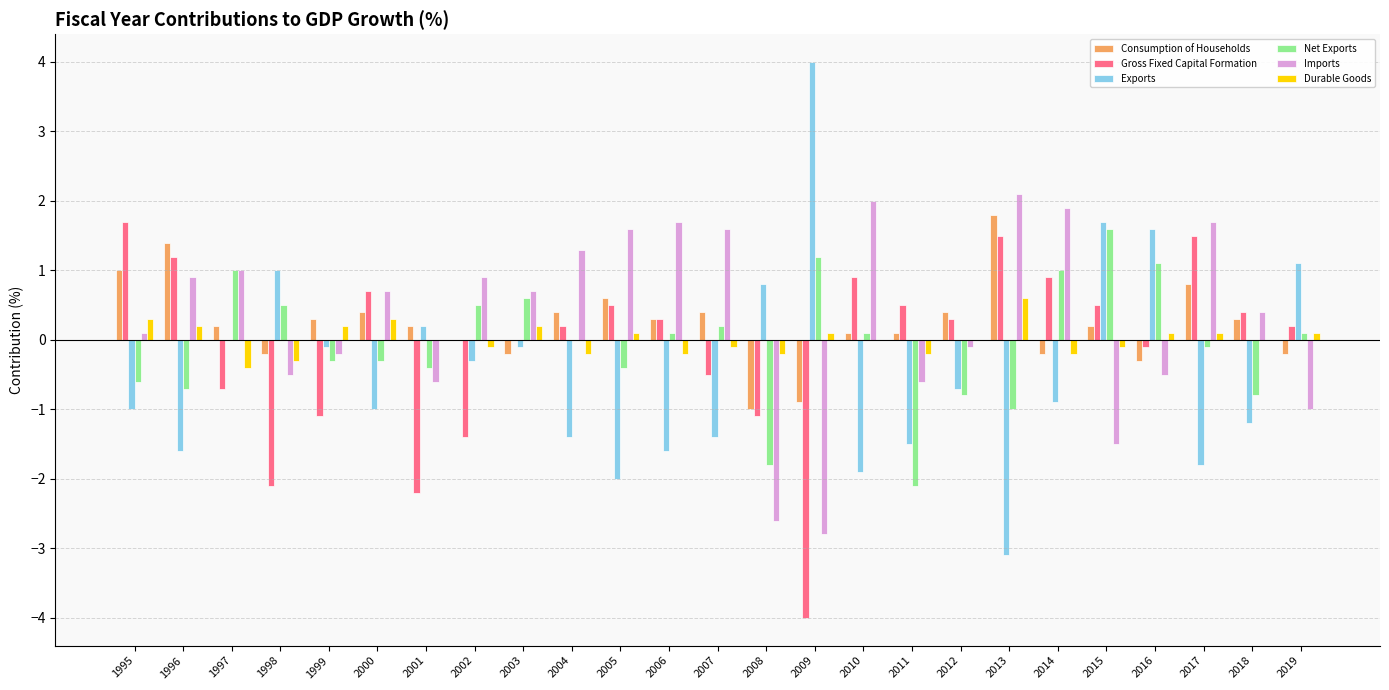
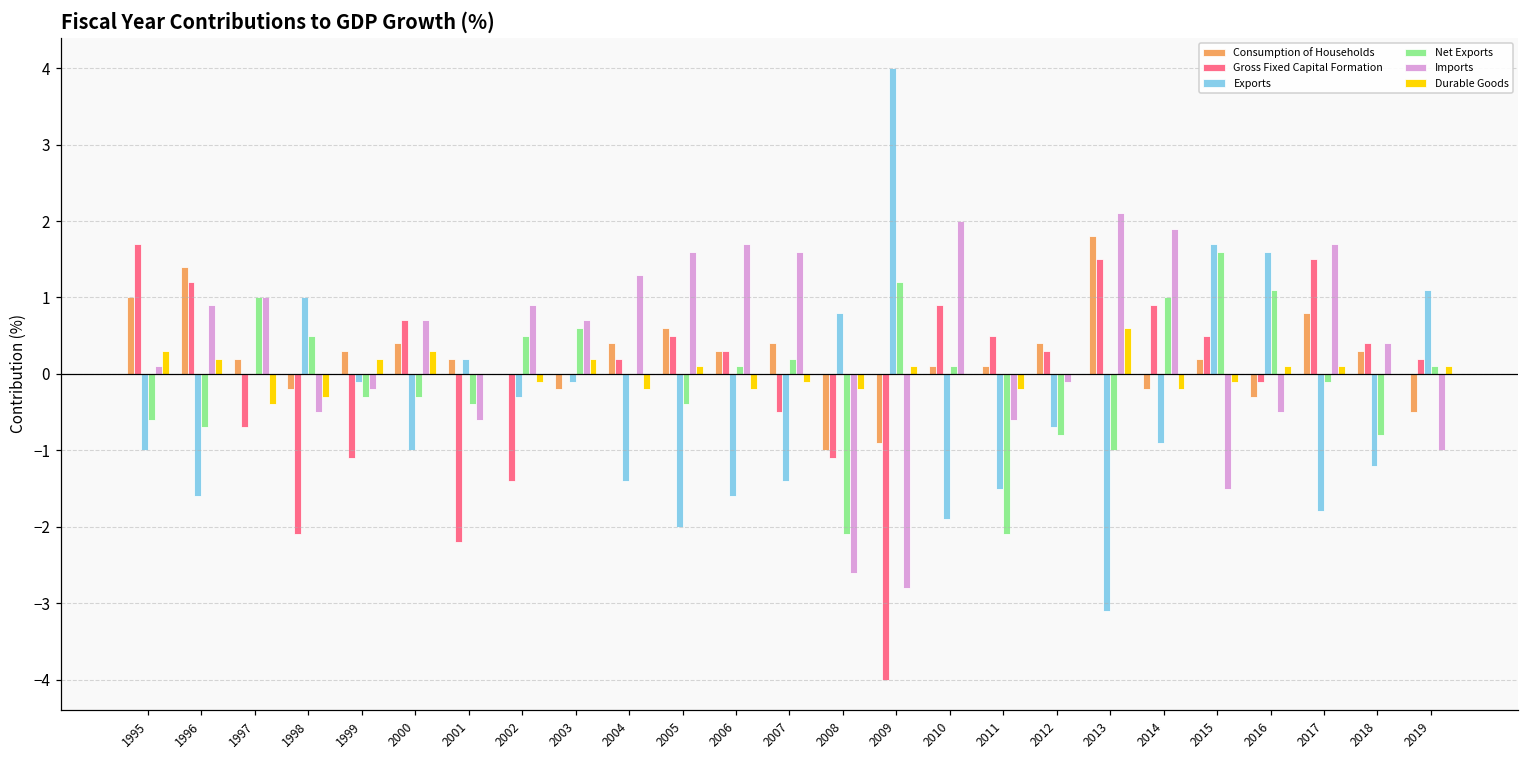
Net Exports, 2008: -1.8 -> -2.1
Consumption of Households, 2019: -0.2 -> -0.5
